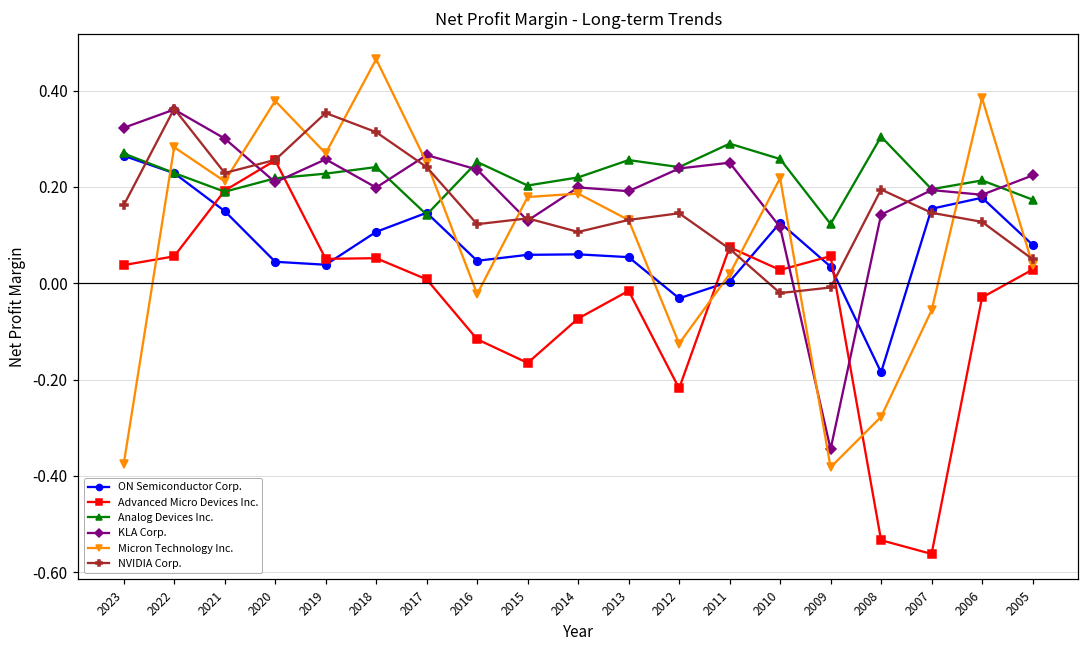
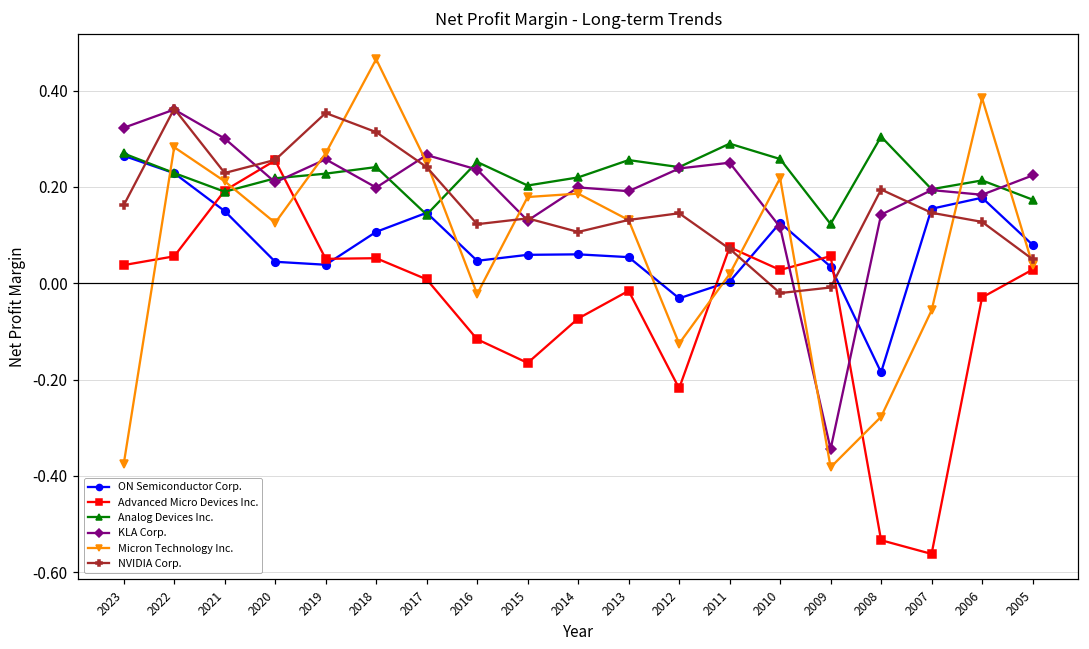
Micron Technology Inc., 2020: 0.38 -> 0.13
